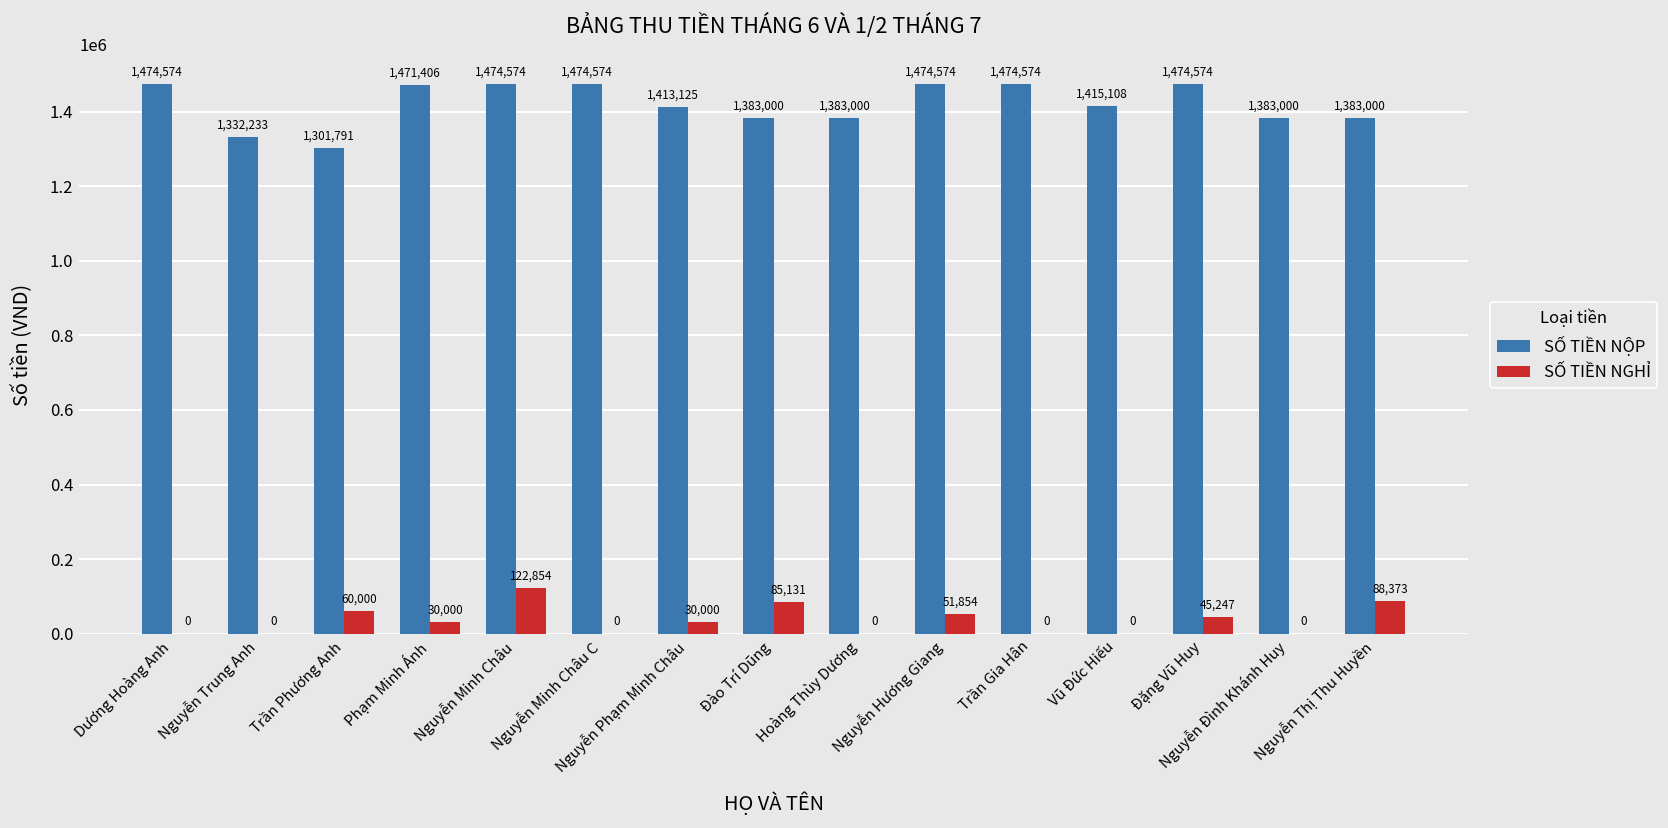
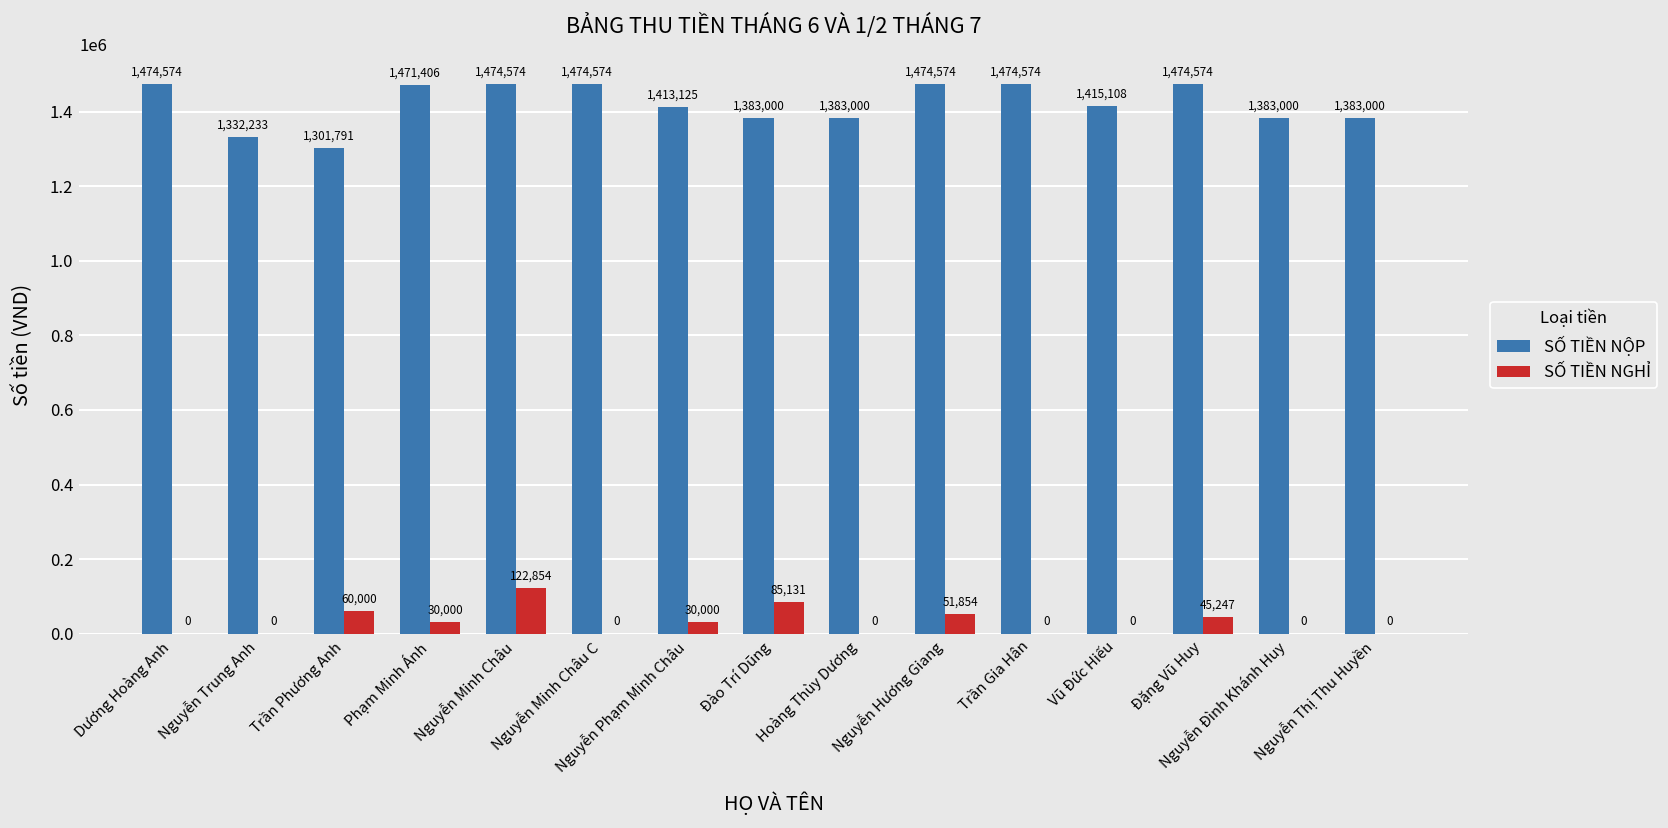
SỐ TIỀN NGHỈ, Nguyễn Thị Thu Huyền: 88,373 -> 0
